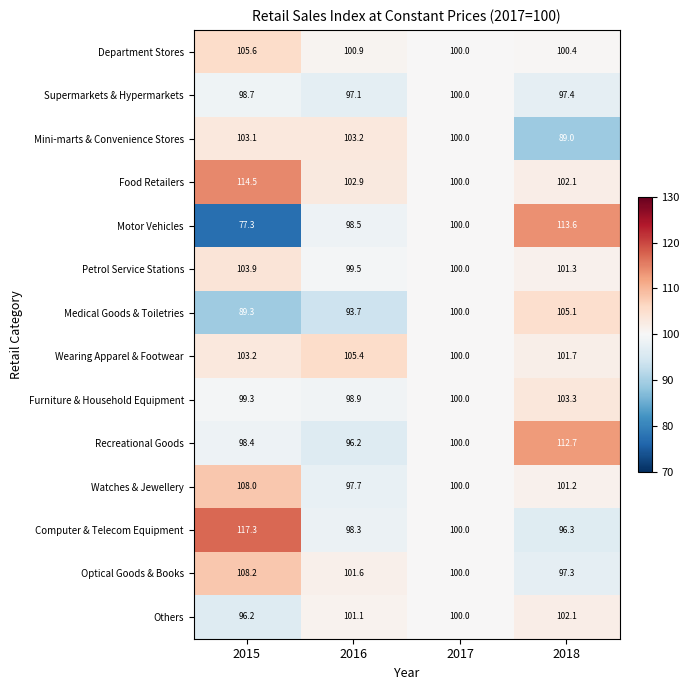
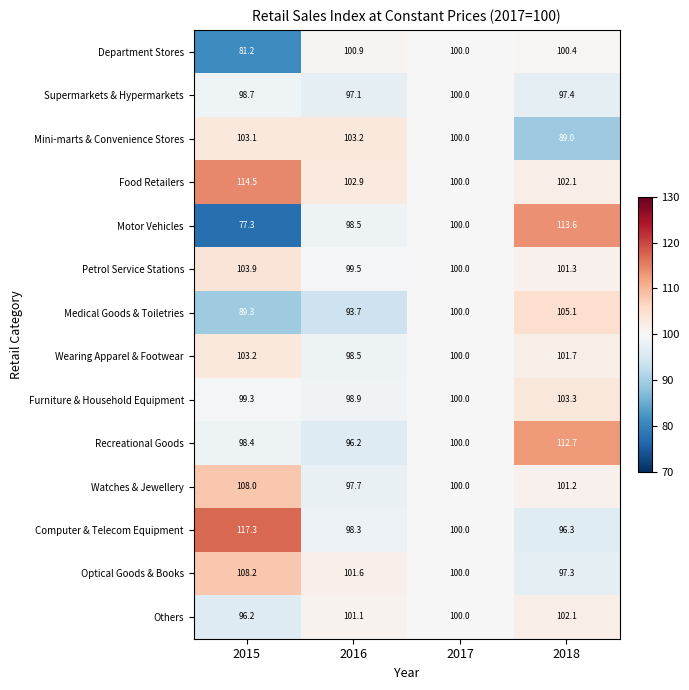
Department Stores, 2015: 105.6 -> 81.2
Wearing Apparel & Footwear, 2016: 105.4 -> 98.5
